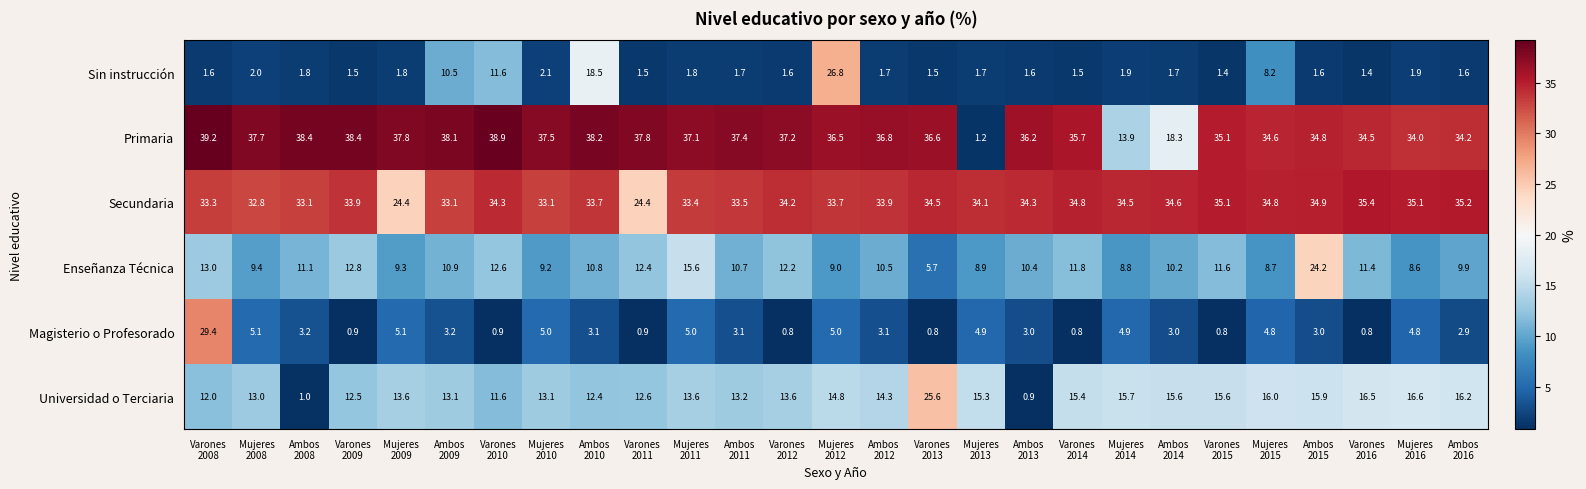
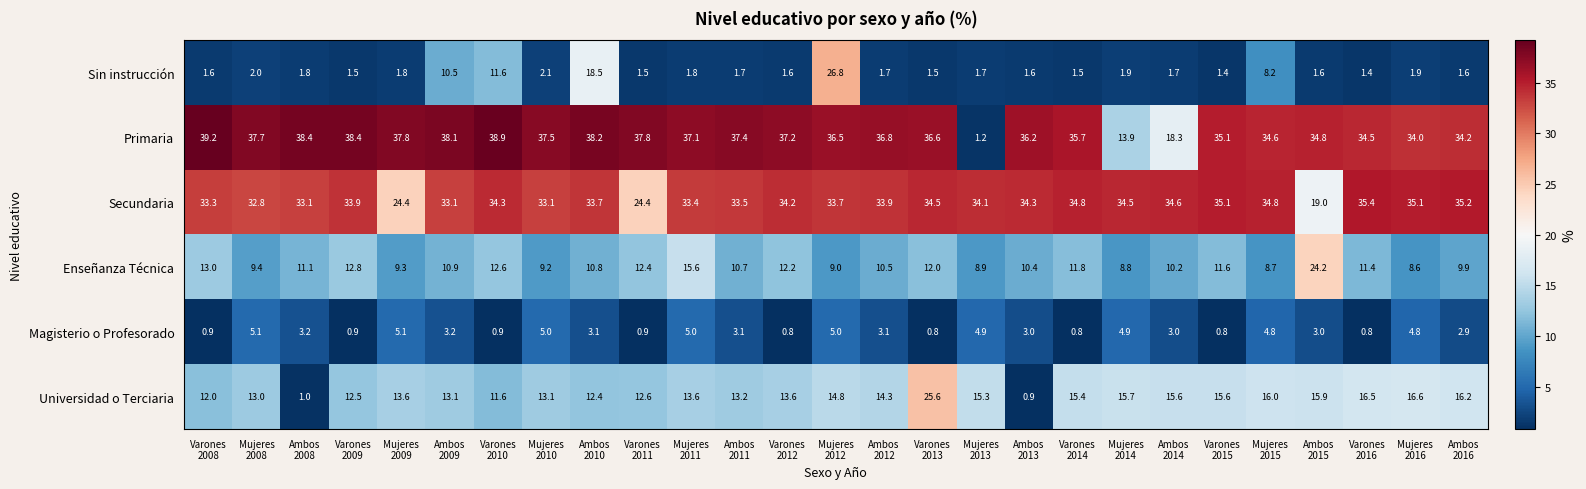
Secundaria, Ambos 2015: 34.9 -> 19.0
Enseñanza Técnica, Varones 2013: 5.7 -> 12.0
Magisterio o Profesorado, Varones 2008: 29.4 -> 0.9
